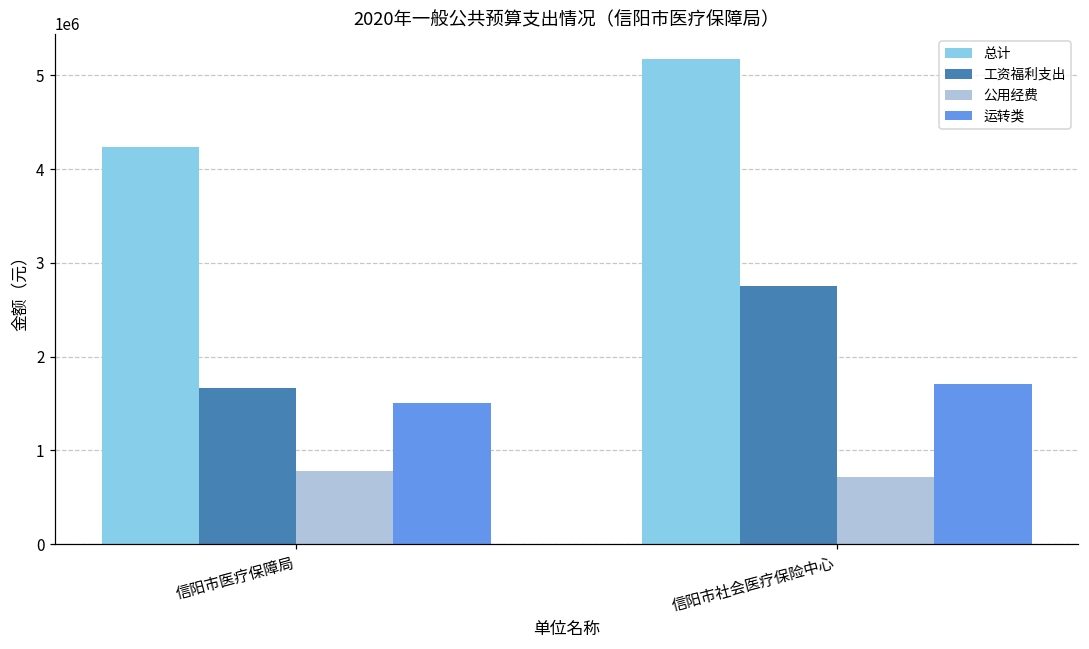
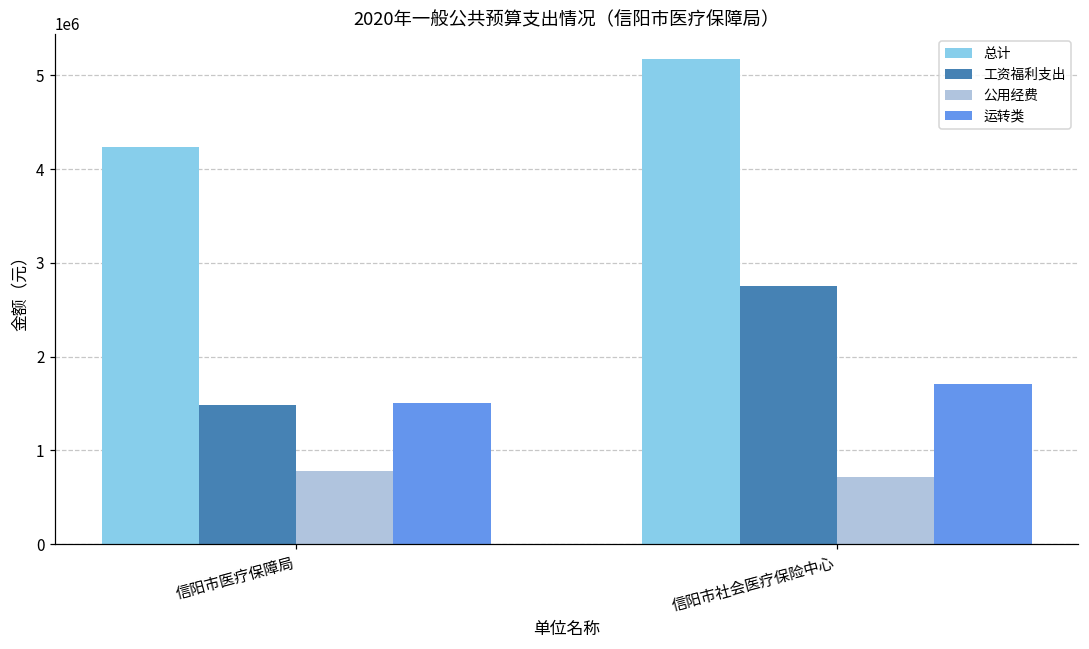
工资福利支出, 信阳市医疗保障局: 1700000 -> 1500000
